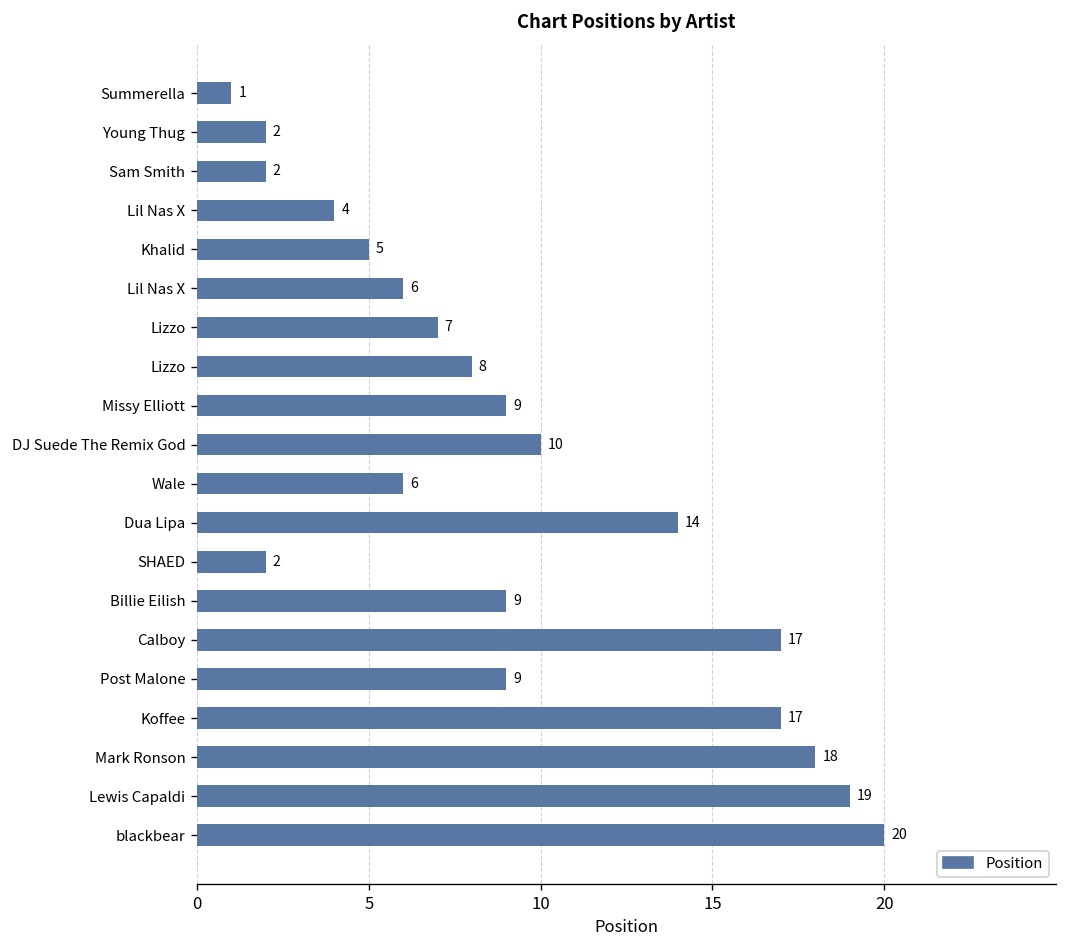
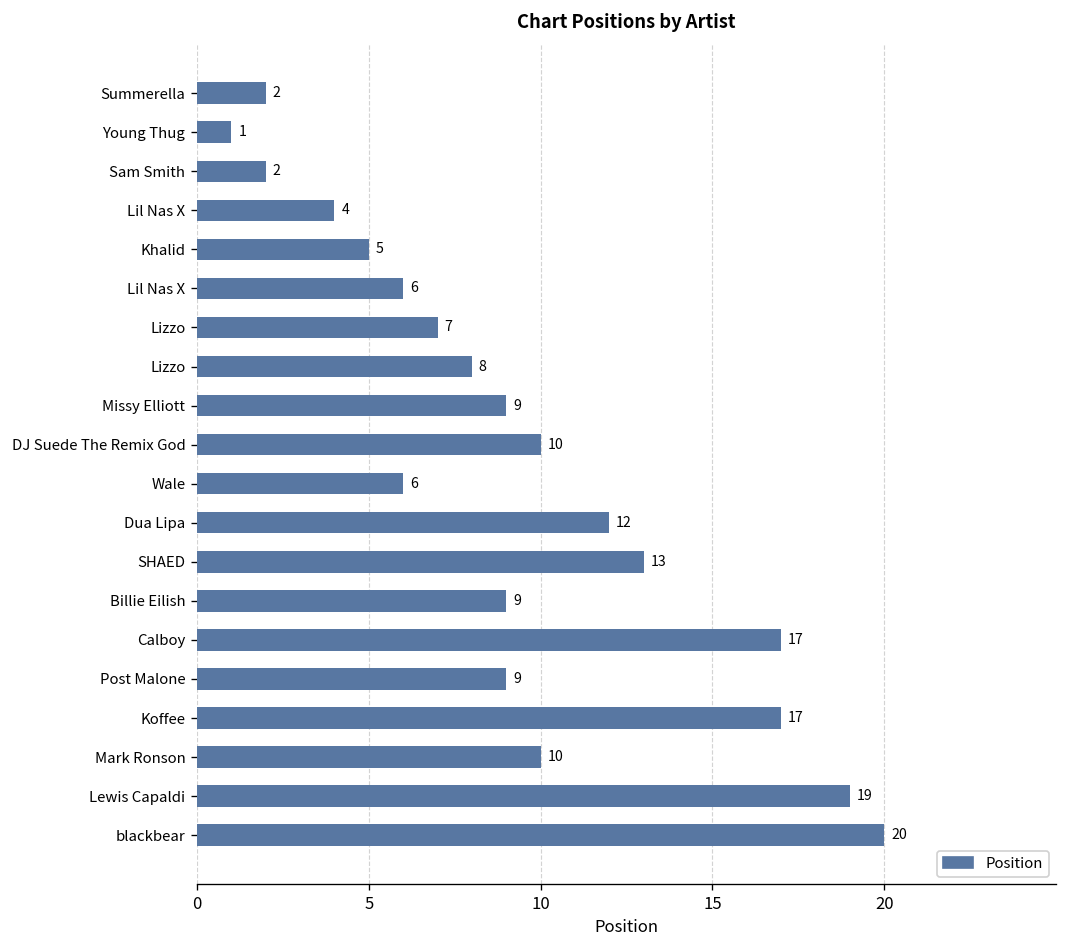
Summerella: 1 -> 2
Young Thug: 2 -> 1
Dua Lipa: 14 -> 12
SHAED: 2 -> 13
Mark Ronson: 18 -> 10
